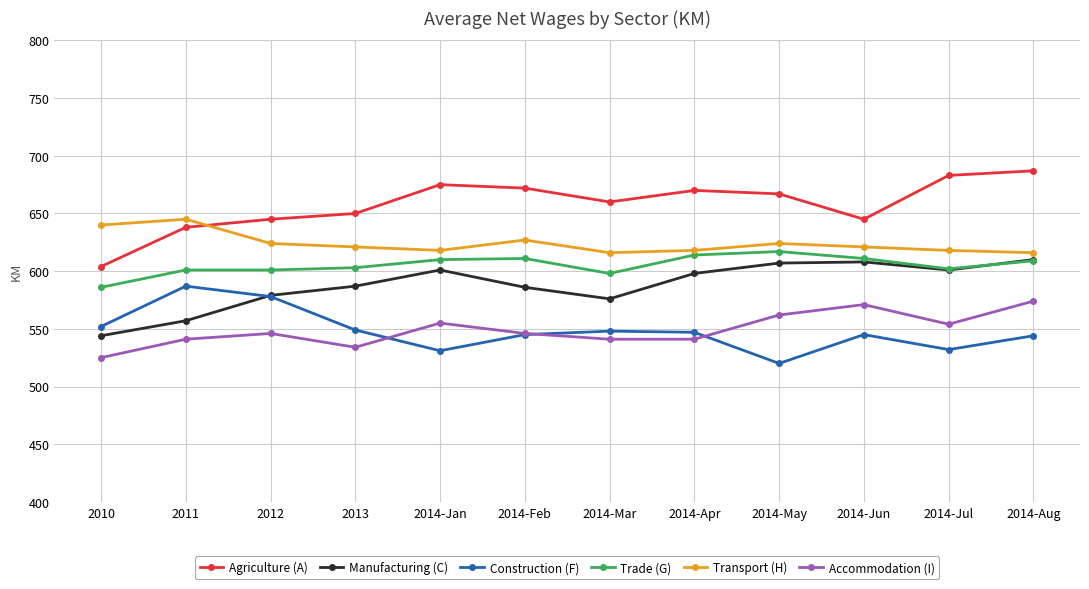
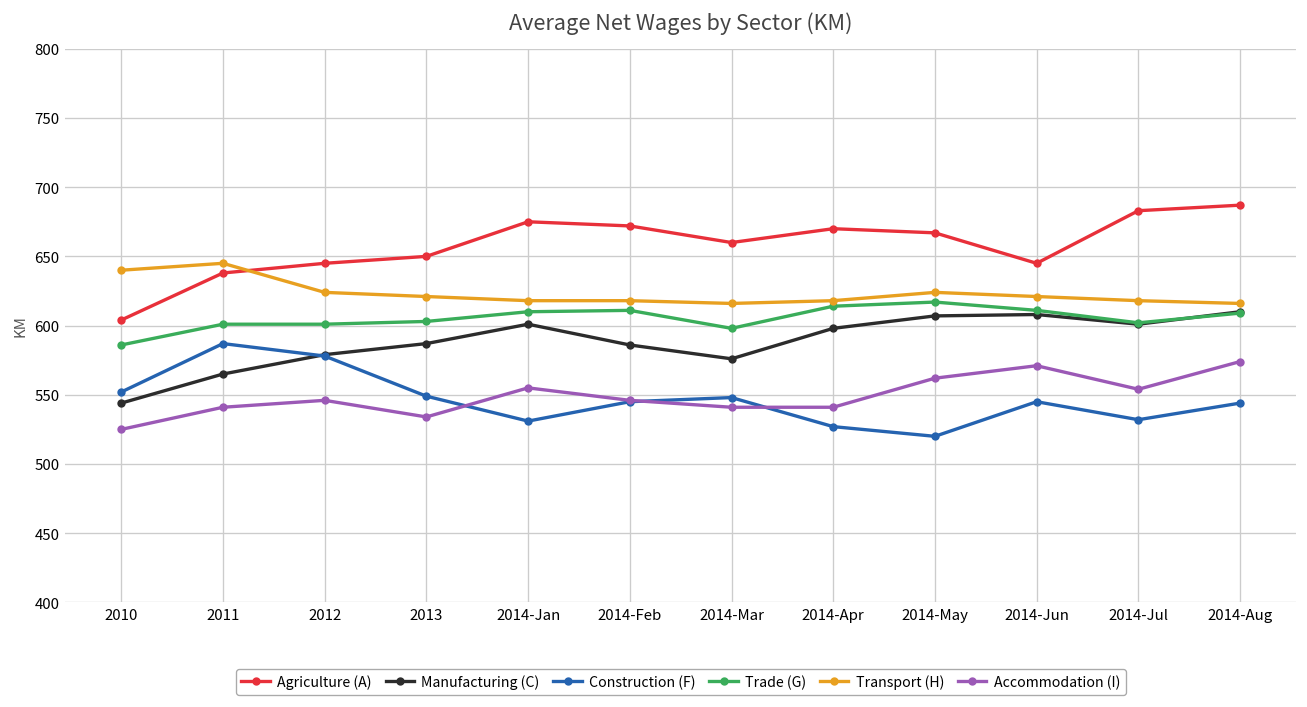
Manufacturing (C), 2011: 557 -> 565
Transport (H), 2014-Feb: 627 -> 618
Construction (F), 2014-Apr: 547 -> 527
